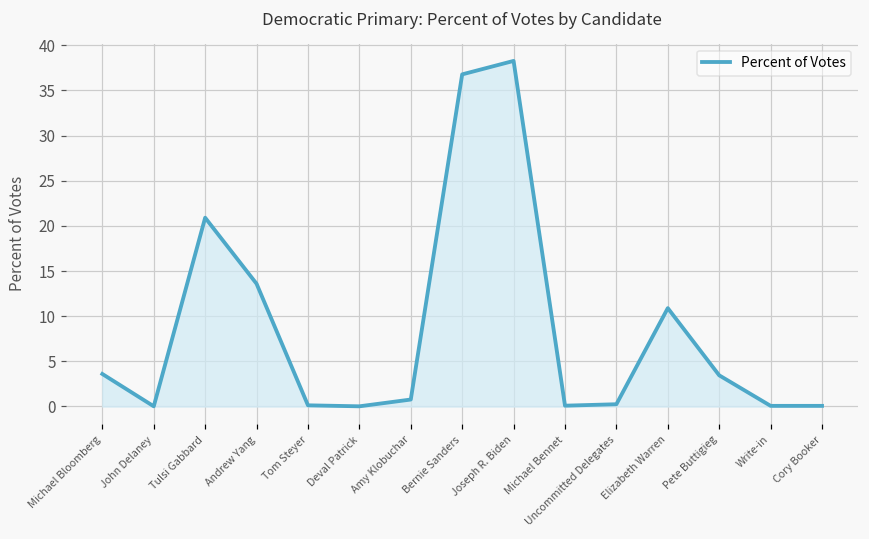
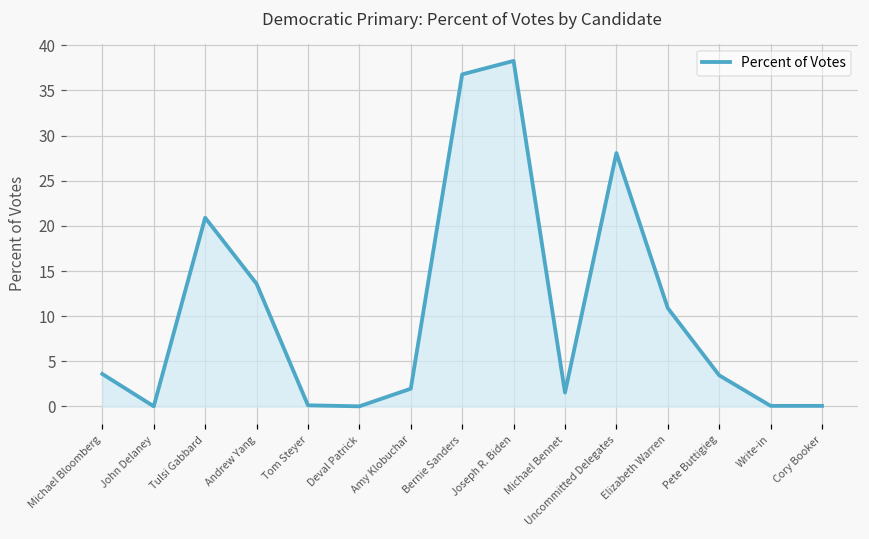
Amy Klobuchar: 1 -> 2
Michael Bennet: 0 -> 2
Uncommitted Delegates: 0 -> 28
